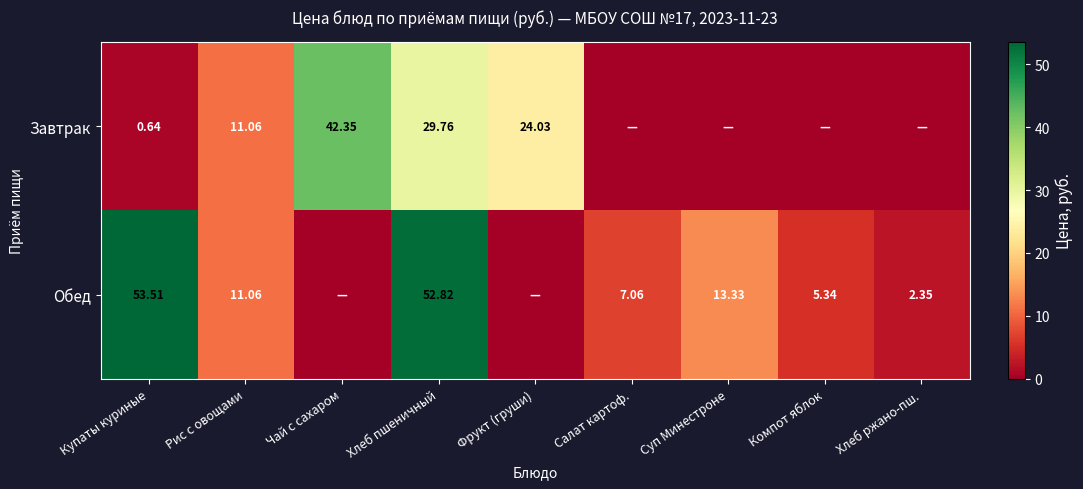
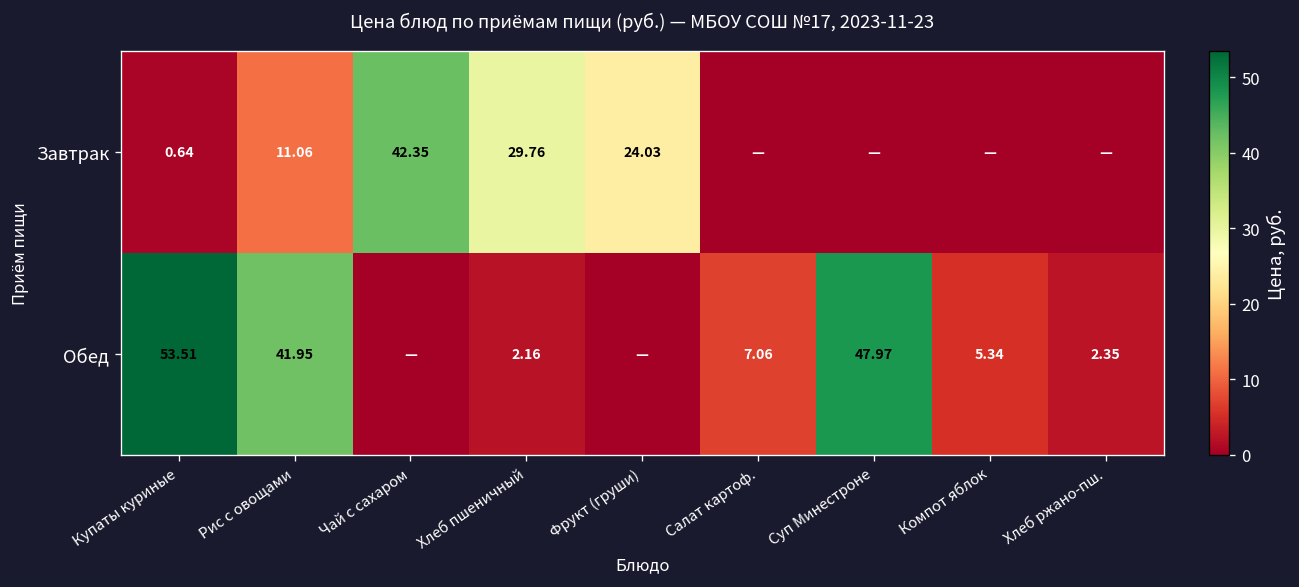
Обед, Рис с овощами: 11.06 -> 41.95
Обед, Хлеб пшеничный: 52.82 -> 2.16
Обед, Суп Минестроне: 13.33 -> 47.97
